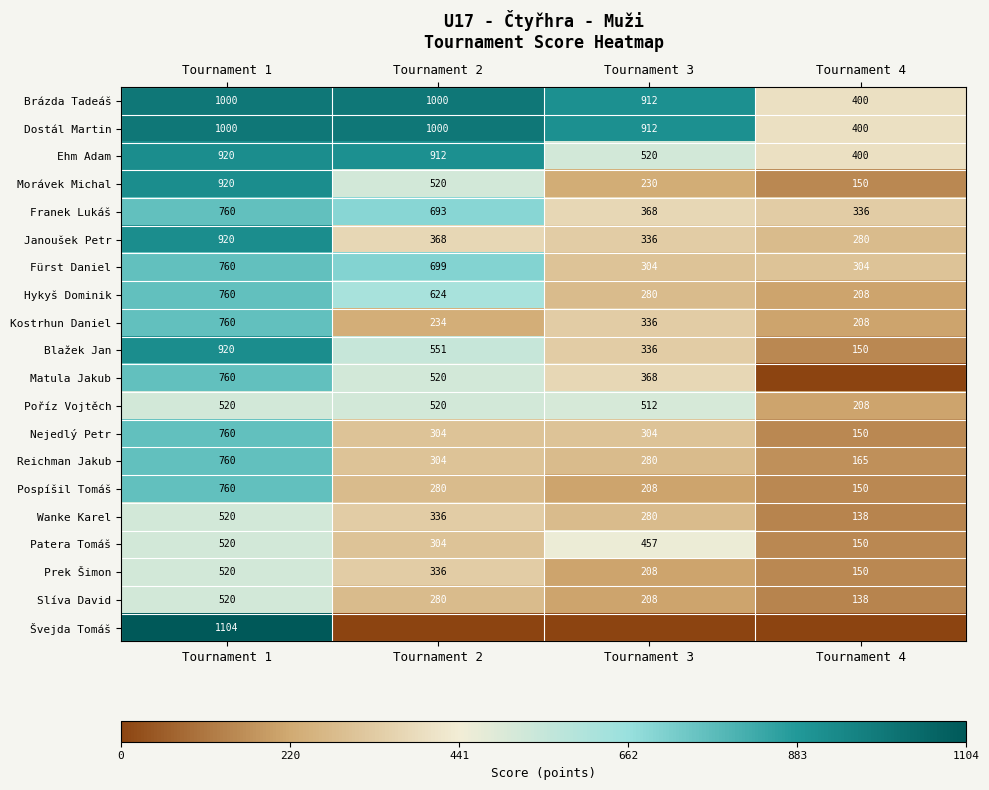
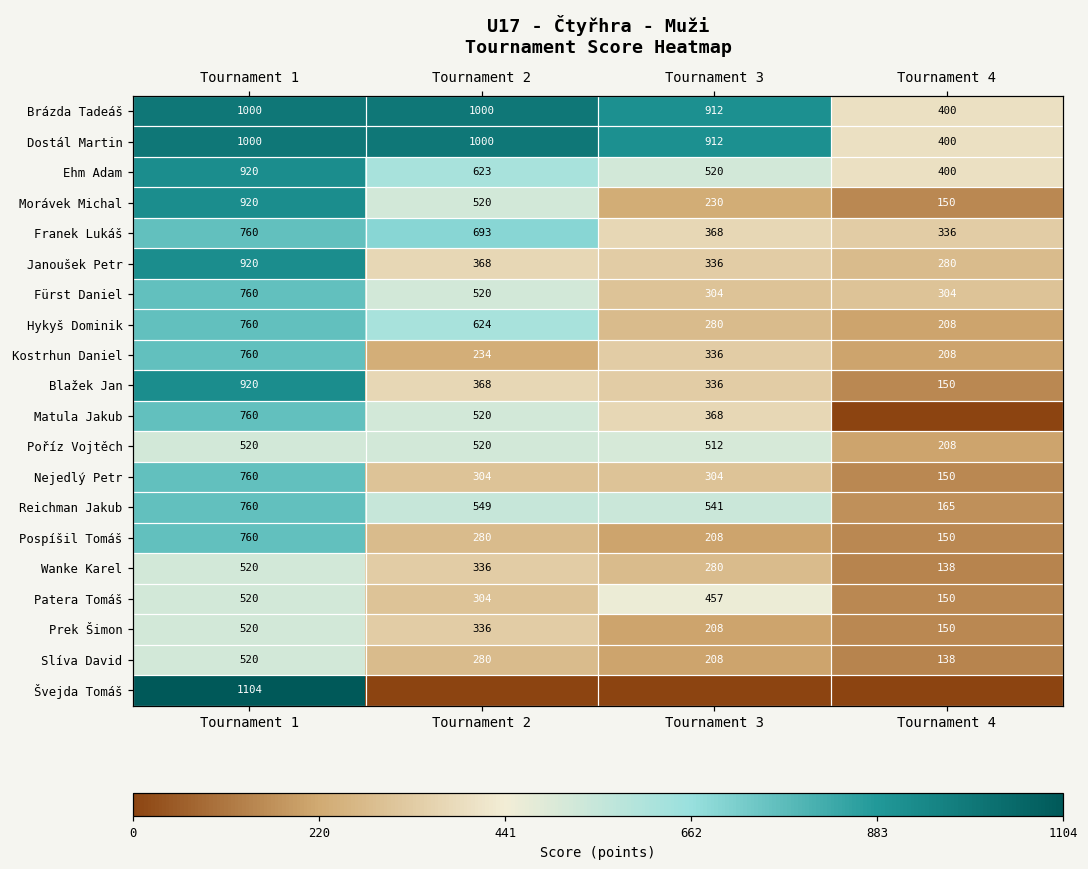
Ehm Adam, Tournament 2: 912 -> 623
Fürst Daniel, Tournament 2: 699 -> 520
Blažek Jan, Tournament 2: 551 -> 368
Reichman Jakub, Tournament 2: 304 -> 549
Reichman Jakub, Tournament 3: 280 -> 541
